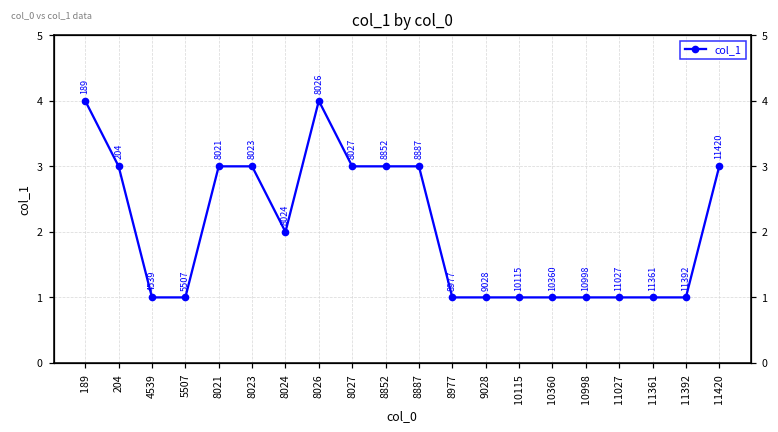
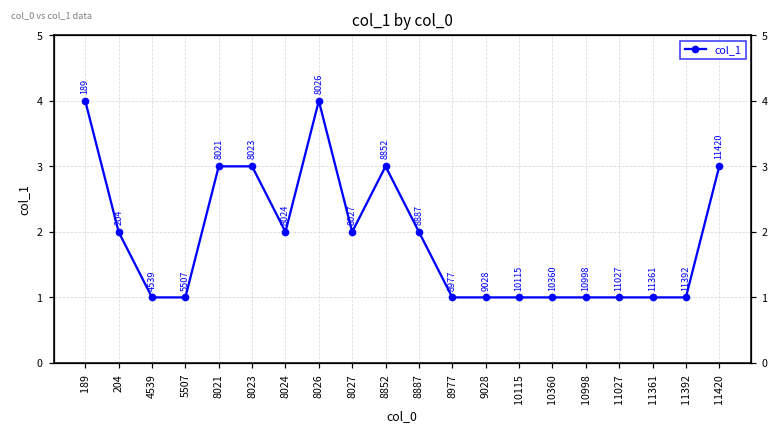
204: 3 -> 2
8027: 3 -> 2
8887: 3 -> 2
